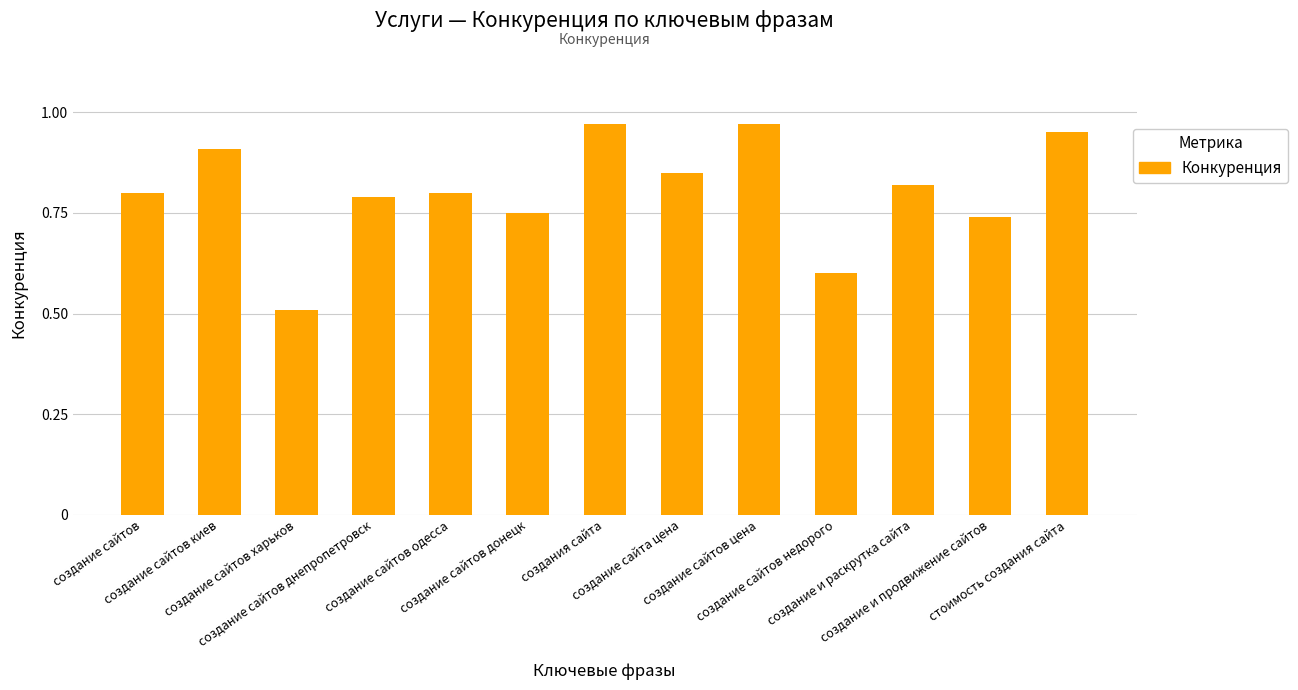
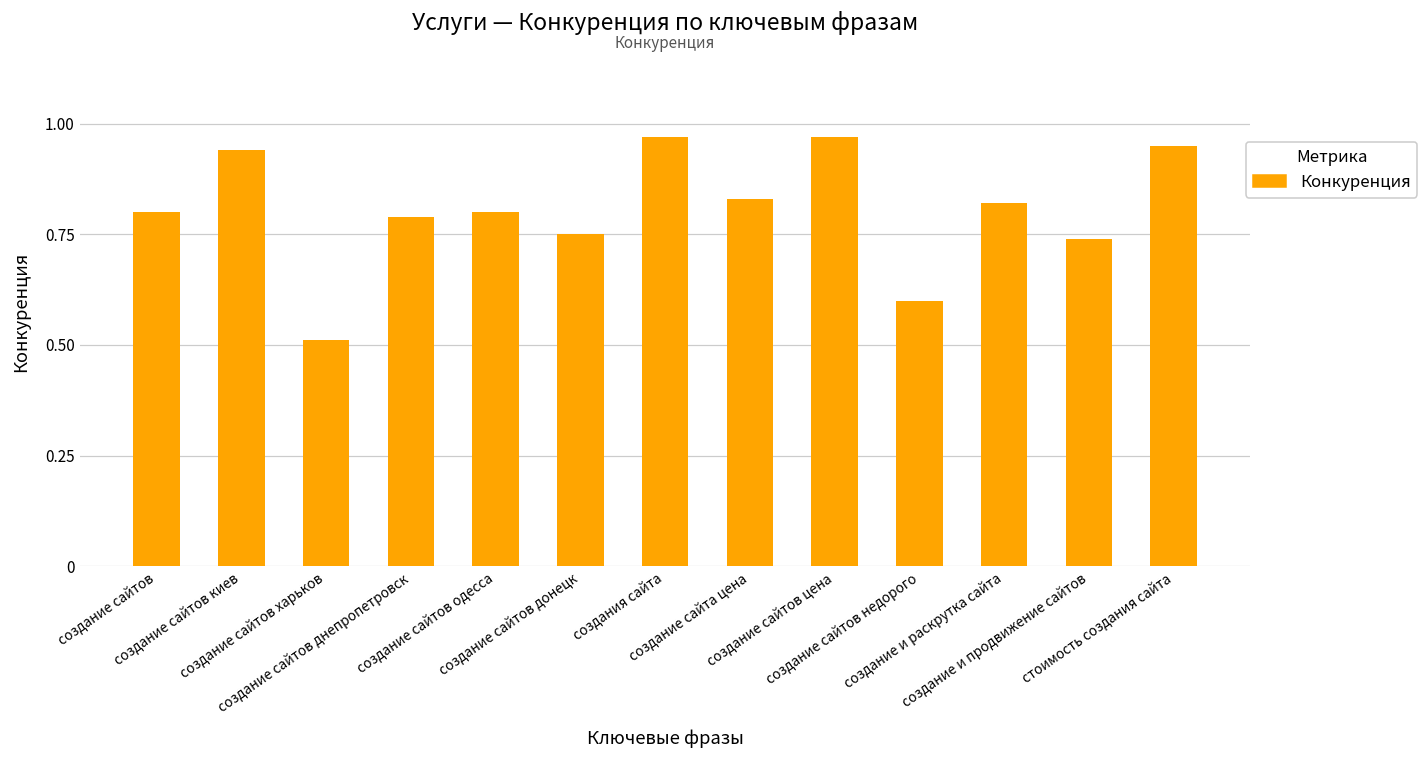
создание сайтов киев: 0.91 -> 0.94
создание сайта цена: 0.85 -> 0.83
